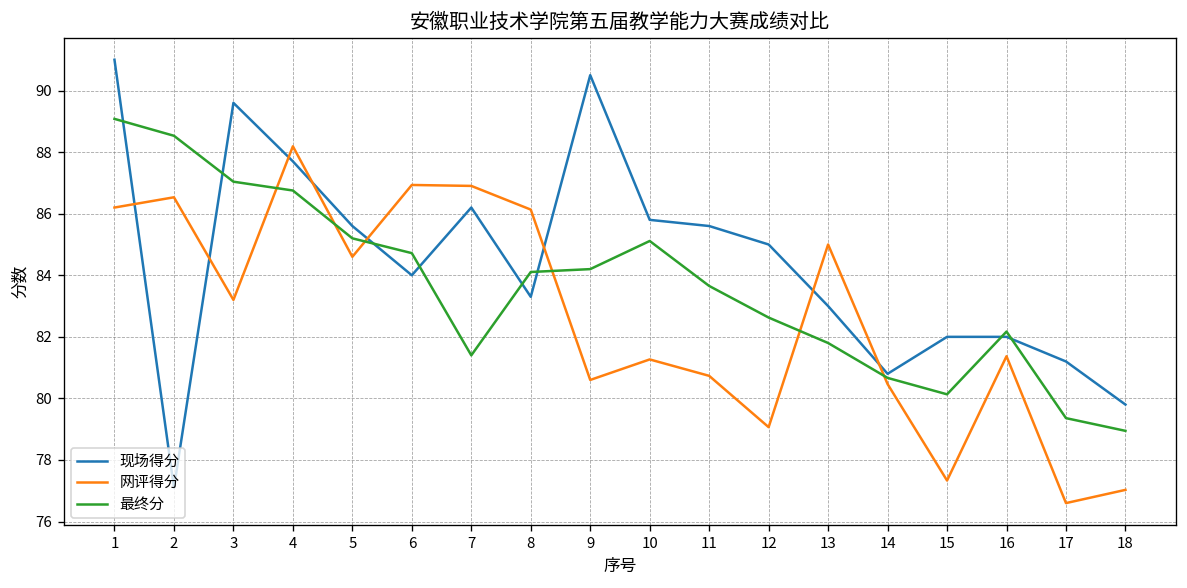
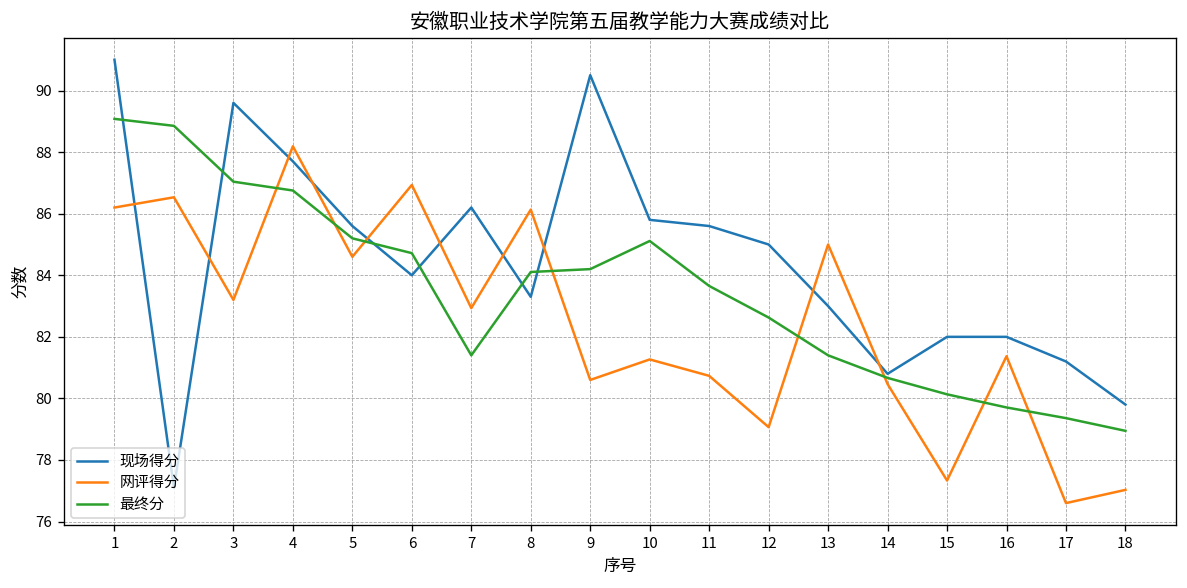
最终分, 2: 88.5 -> 88.9
网评得分, 7: 86.9 -> 82.9
最终分, 13: 81.8 -> 81.4
最终分, 16: 82.2 -> 79.7
